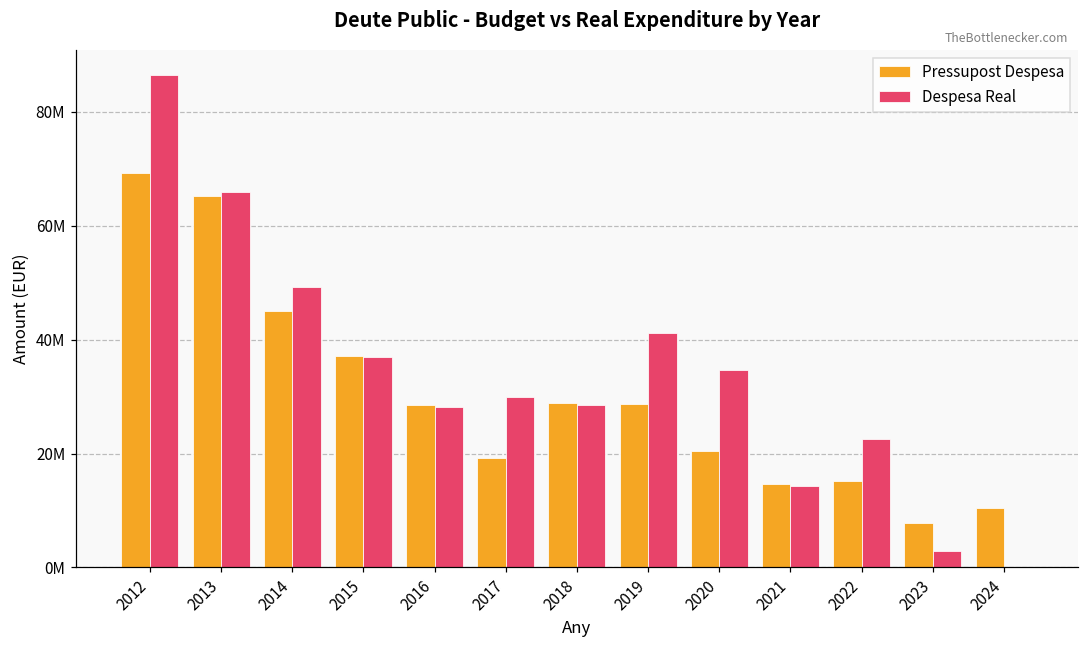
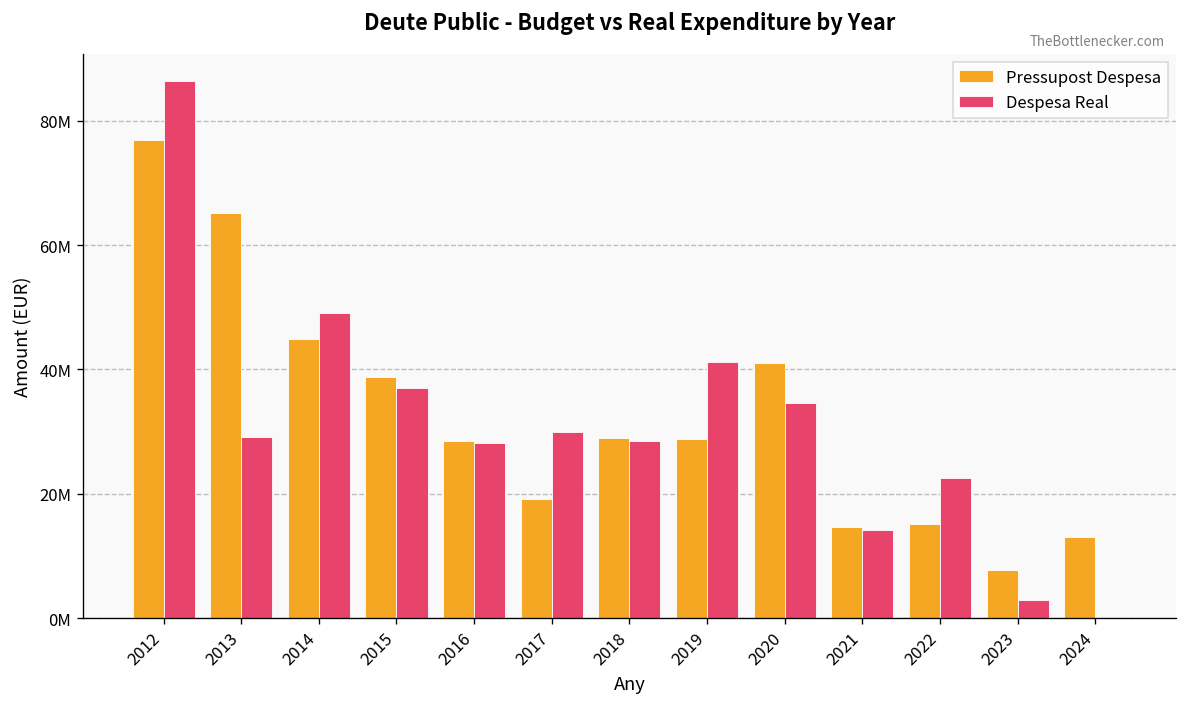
Pressupost Despesa, 2012: 69000000 -> 77000000
Despesa Real, 2013: 66000000 -> 29000000
Pressupost Despesa, 2015: 37000000 -> 39000000
Pressupost Despesa, 2020: 20000000 -> 41000000
Pressupost Despesa, 2024: 10000000 -> 13000000
